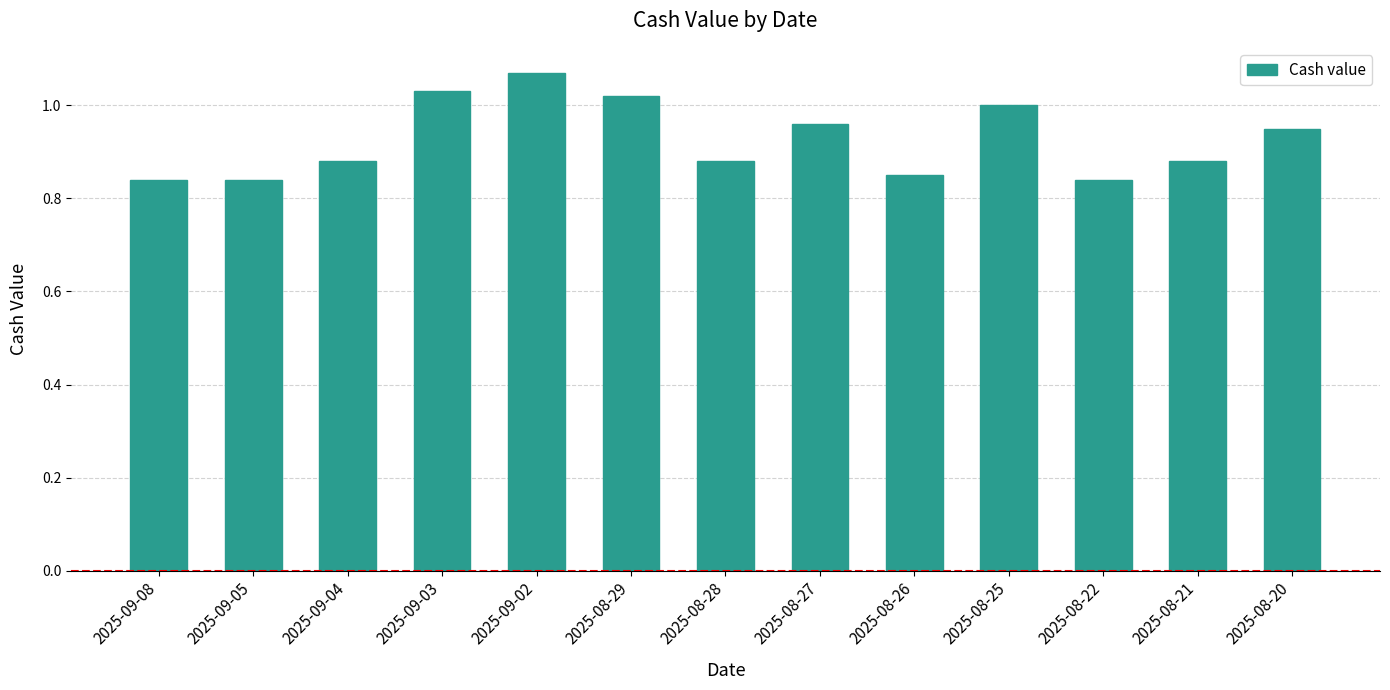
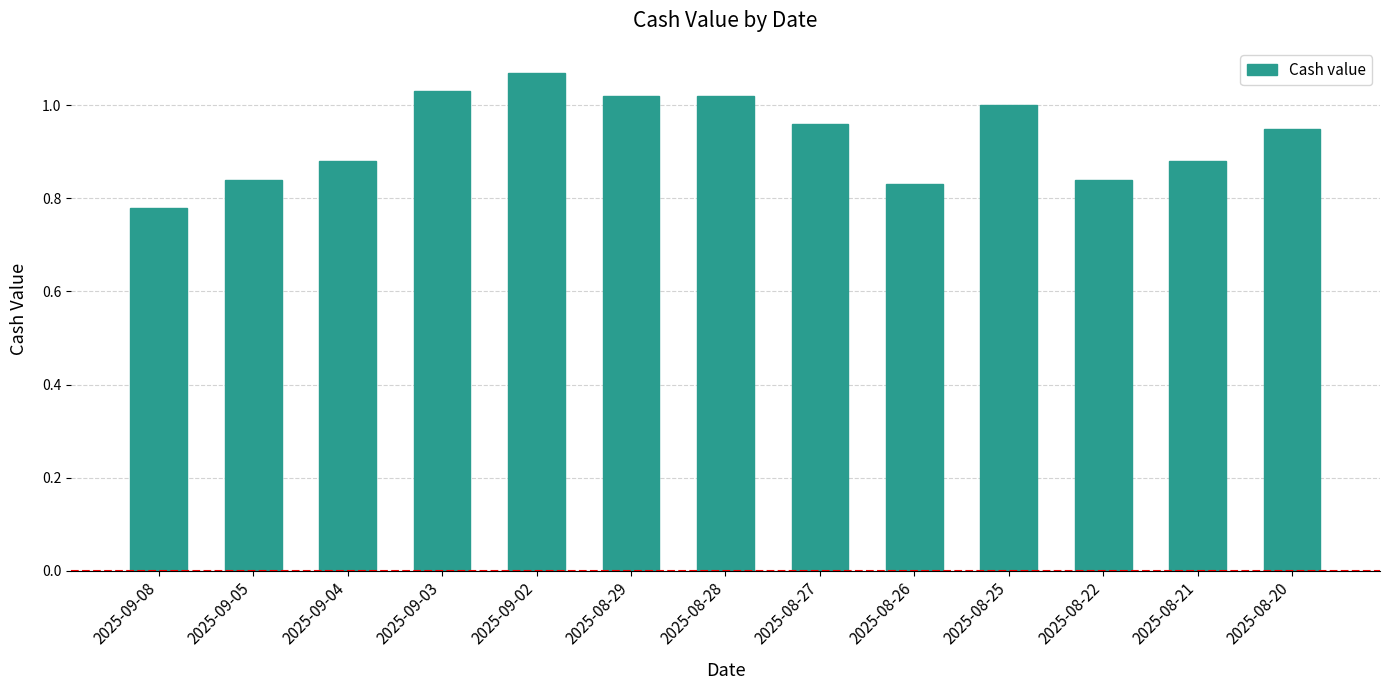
2025-09-08: 0.84 -> 0.78
2025-08-28: 0.88 -> 1.02
2025-08-26: 0.85 -> 0.83
